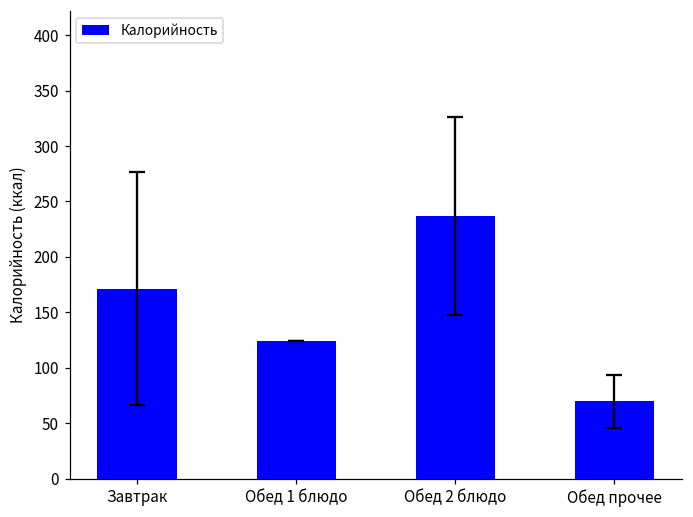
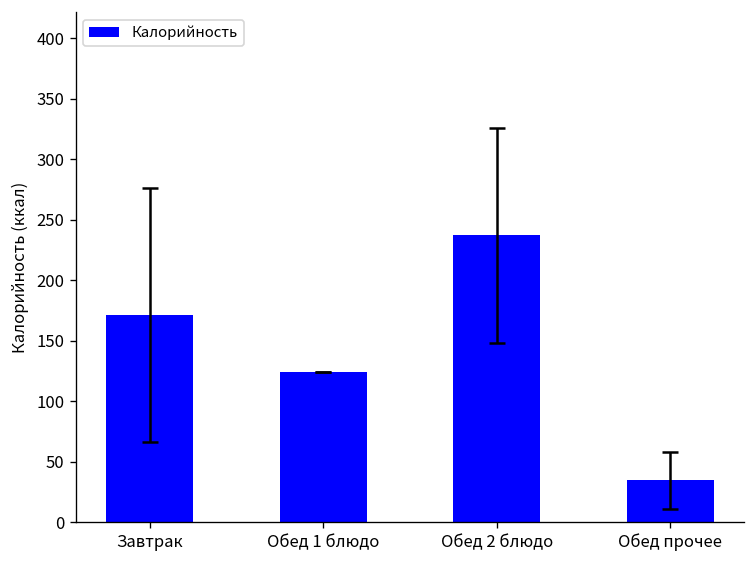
Калорийность, Обед прочее: 70 -> 35
